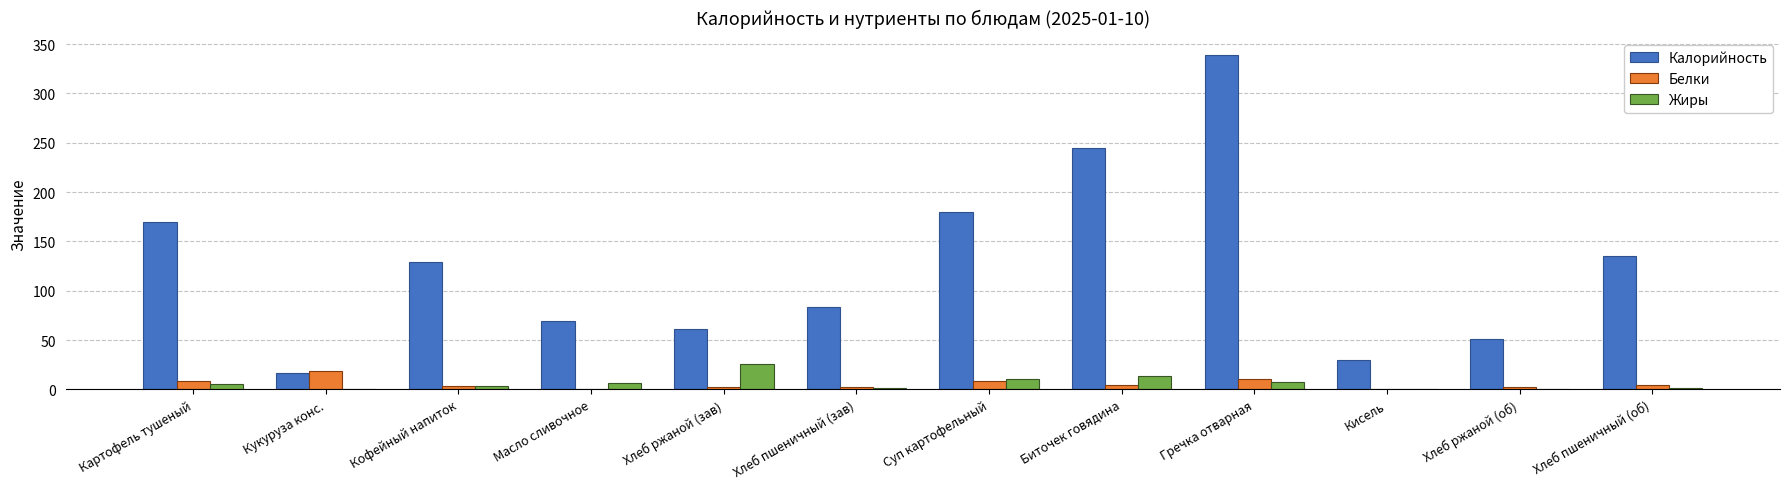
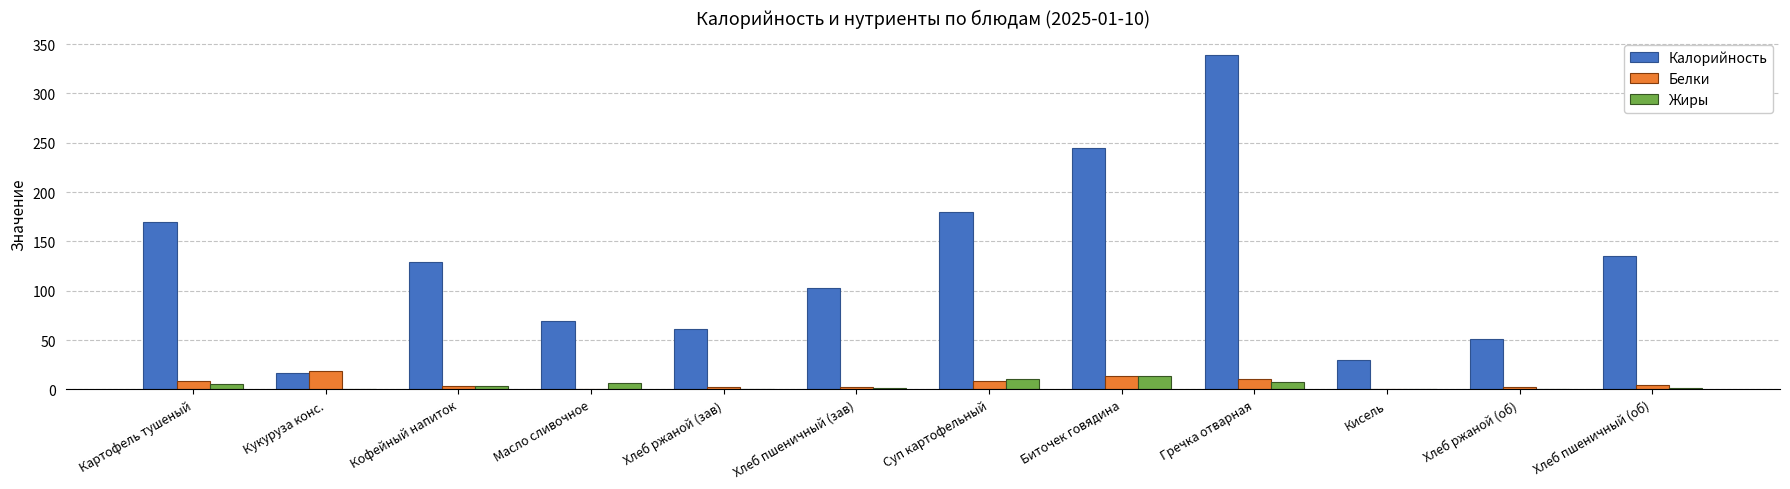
Жиры, Хлеб ржаной (зав): 30 -> 0
Калорийность, Хлеб пшеничный (зав): 80 -> 100
Белки, Биточек говядина: 5 -> 14
